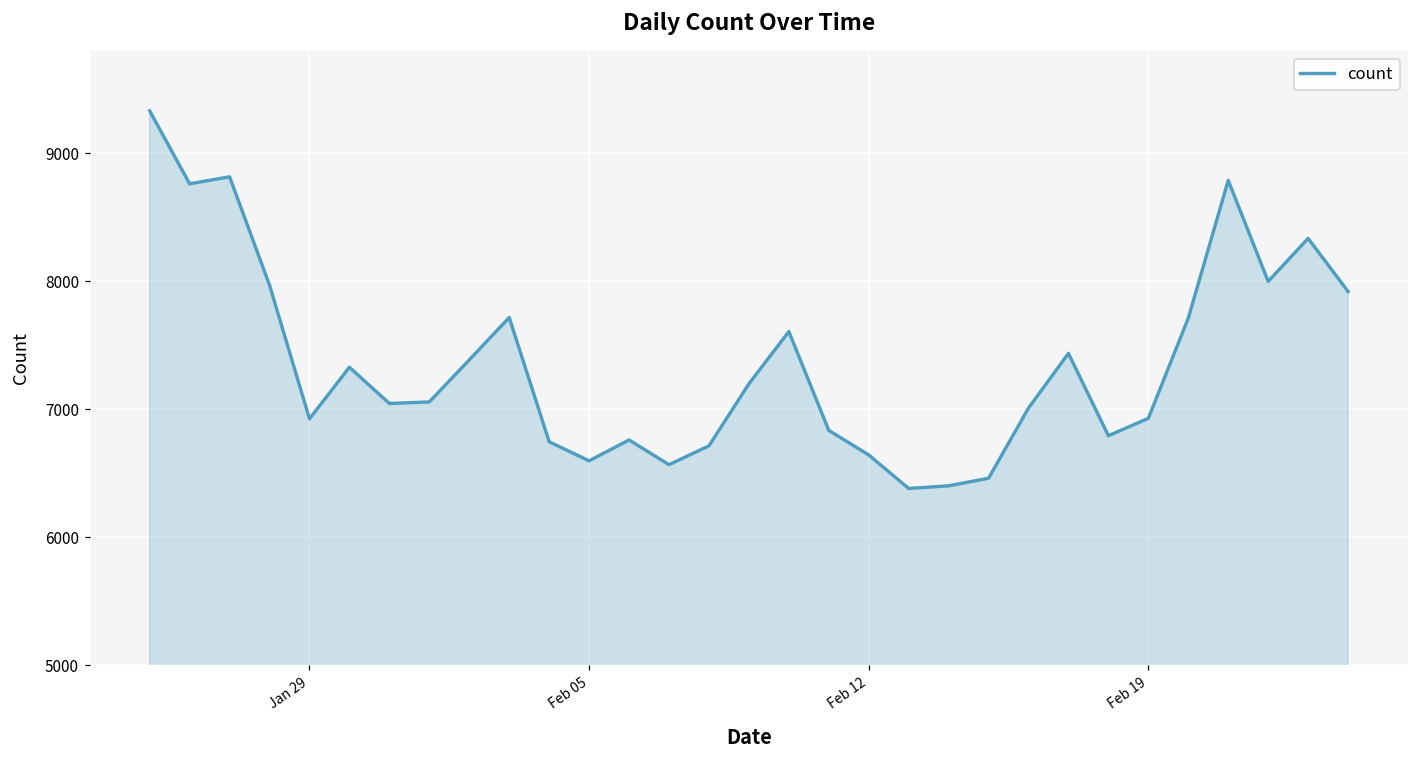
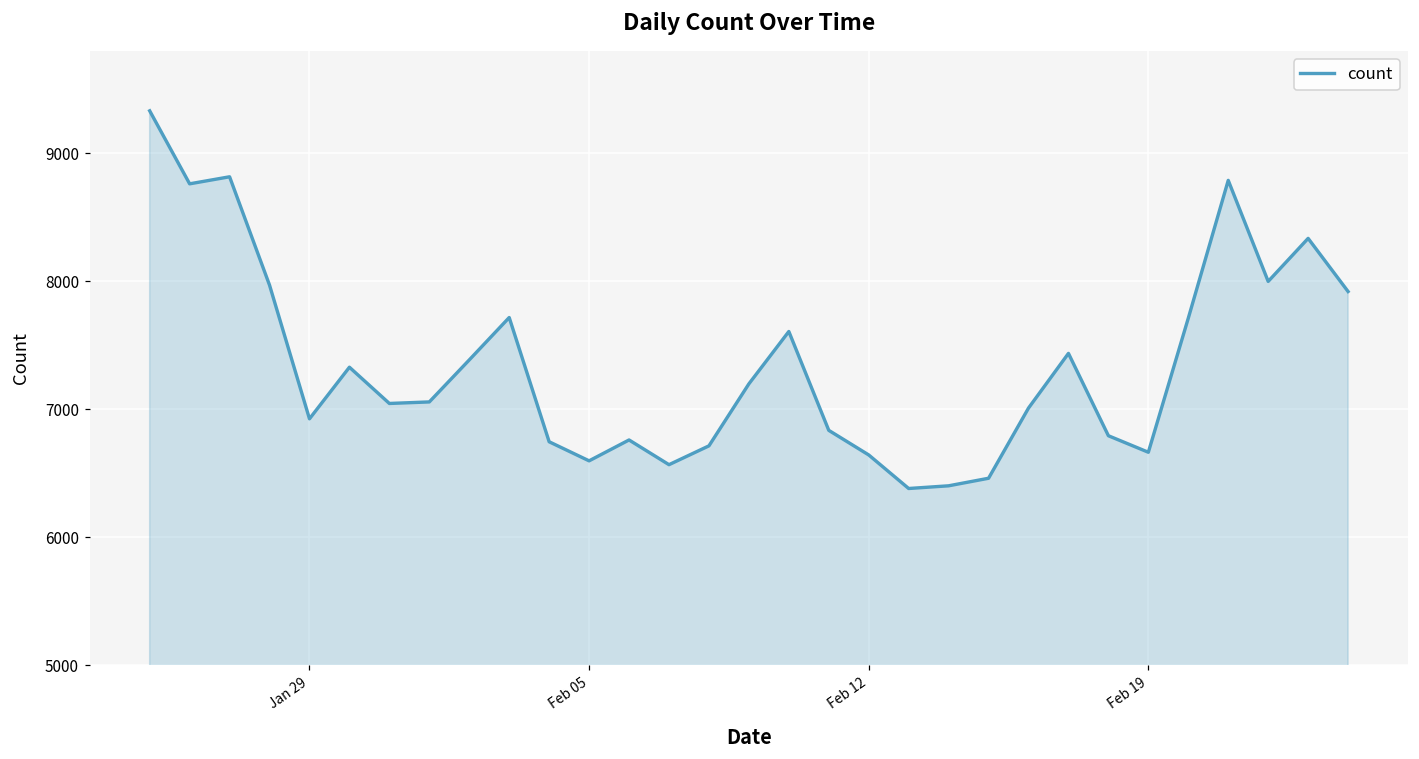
Feb 19: 6930 -> 6660
